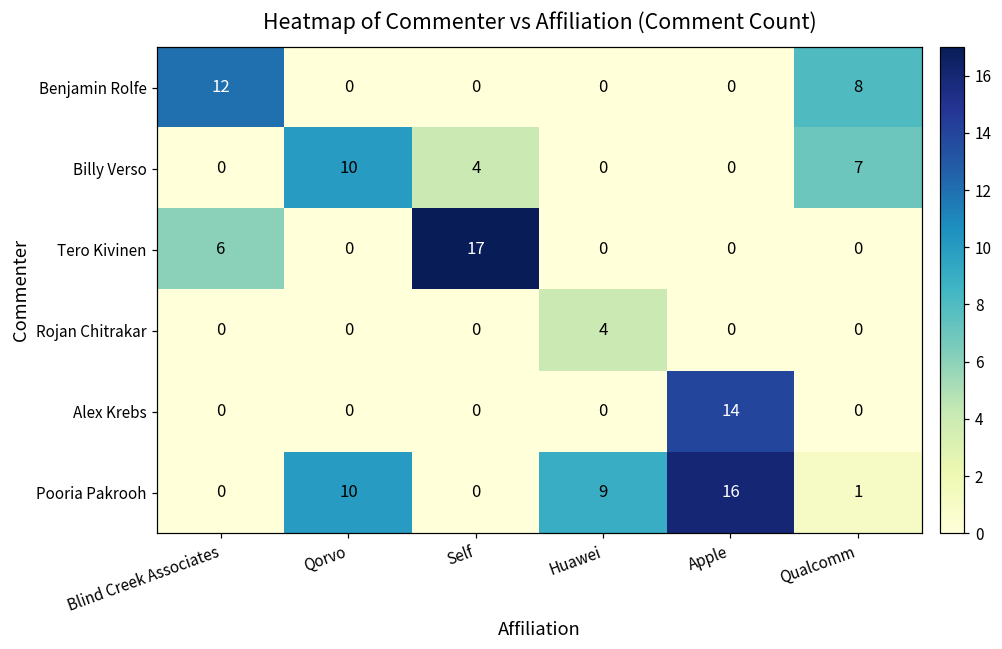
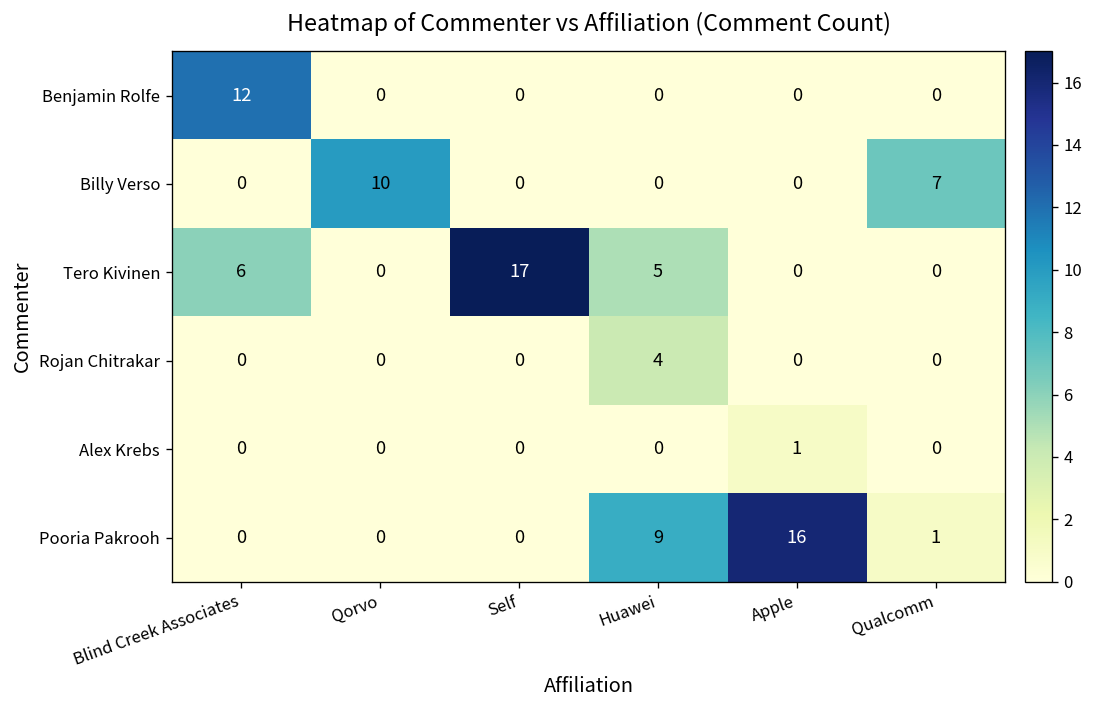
Benjamin Rolfe, Qualcomm: 8 -> 0
Billy Verso, Self: 4 -> 0
Tero Kivinen, Huawei: 0 -> 5
Alex Krebs, Apple: 14 -> 1
Pooria Pakrooh, Qorvo: 10 -> 0
